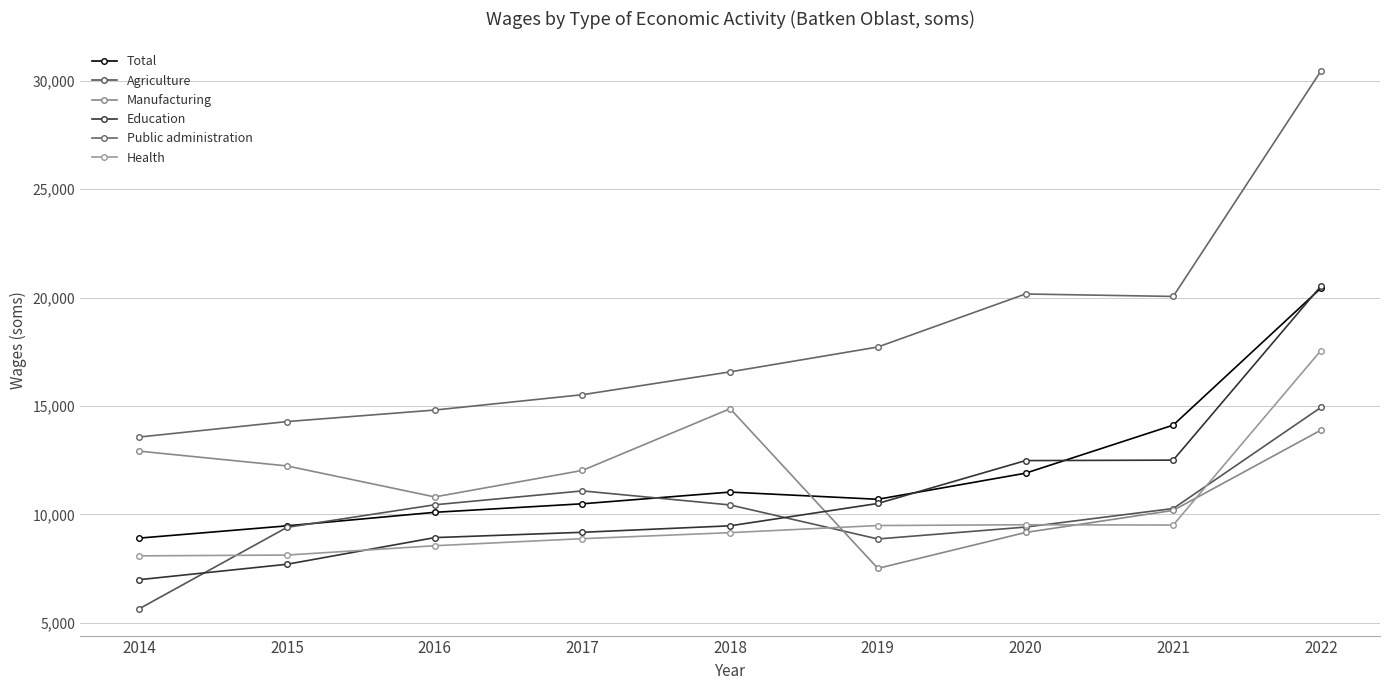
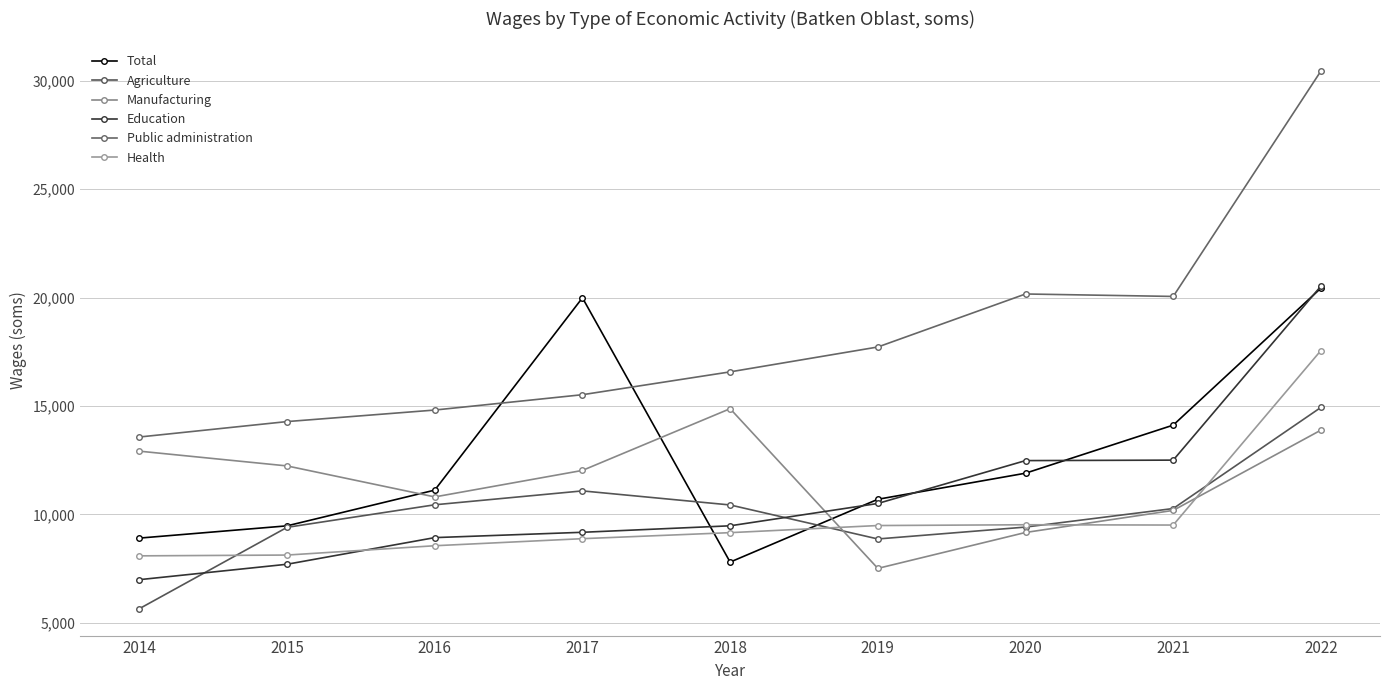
Total, 2016: 10,100 -> 11,100
Total, 2017: 10,500 -> 20,000
Total, 2018: 11,000 -> 7,800
